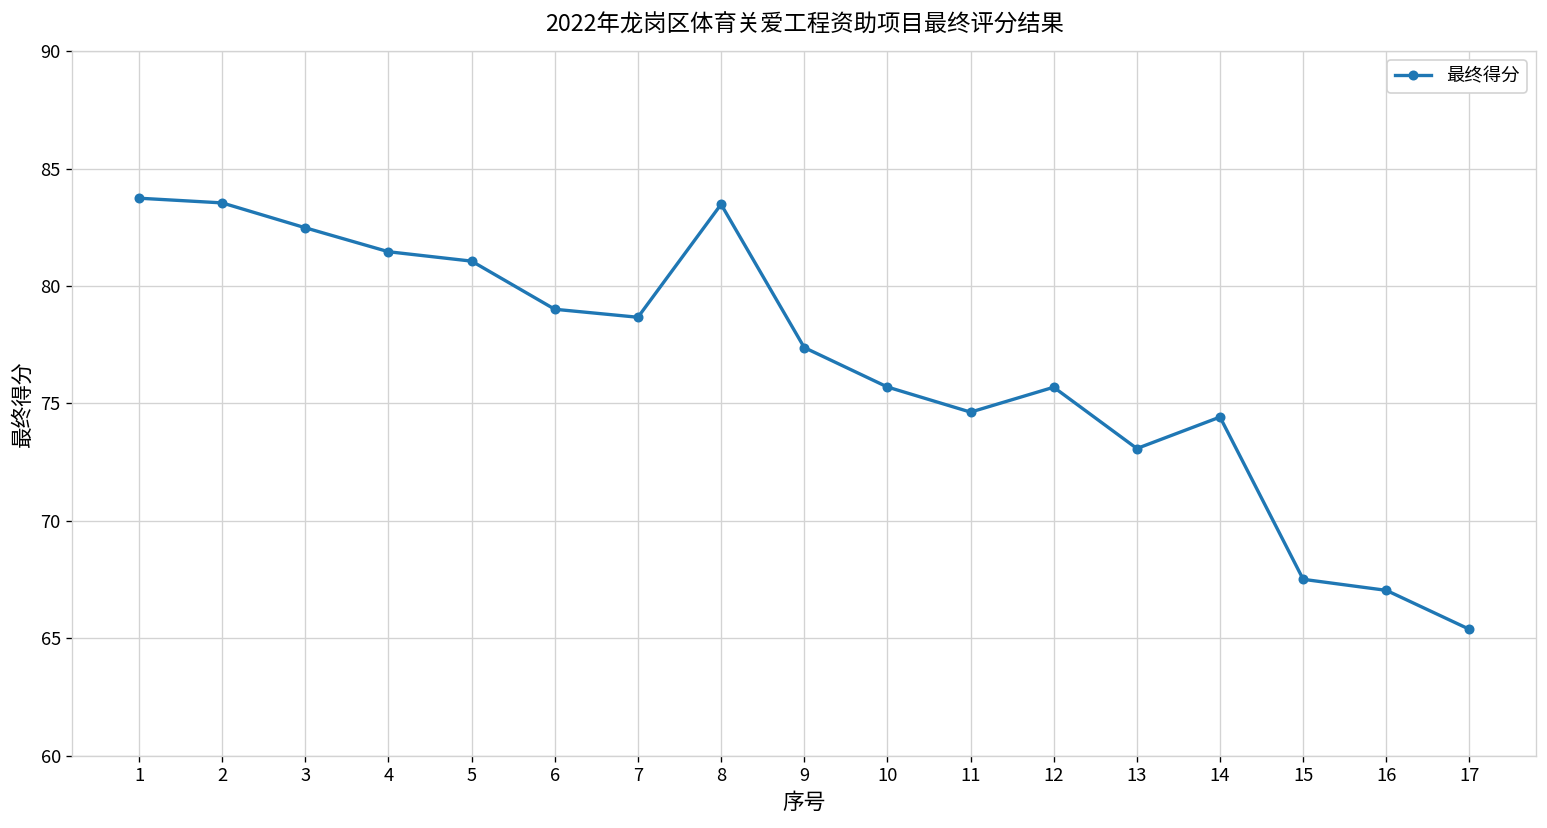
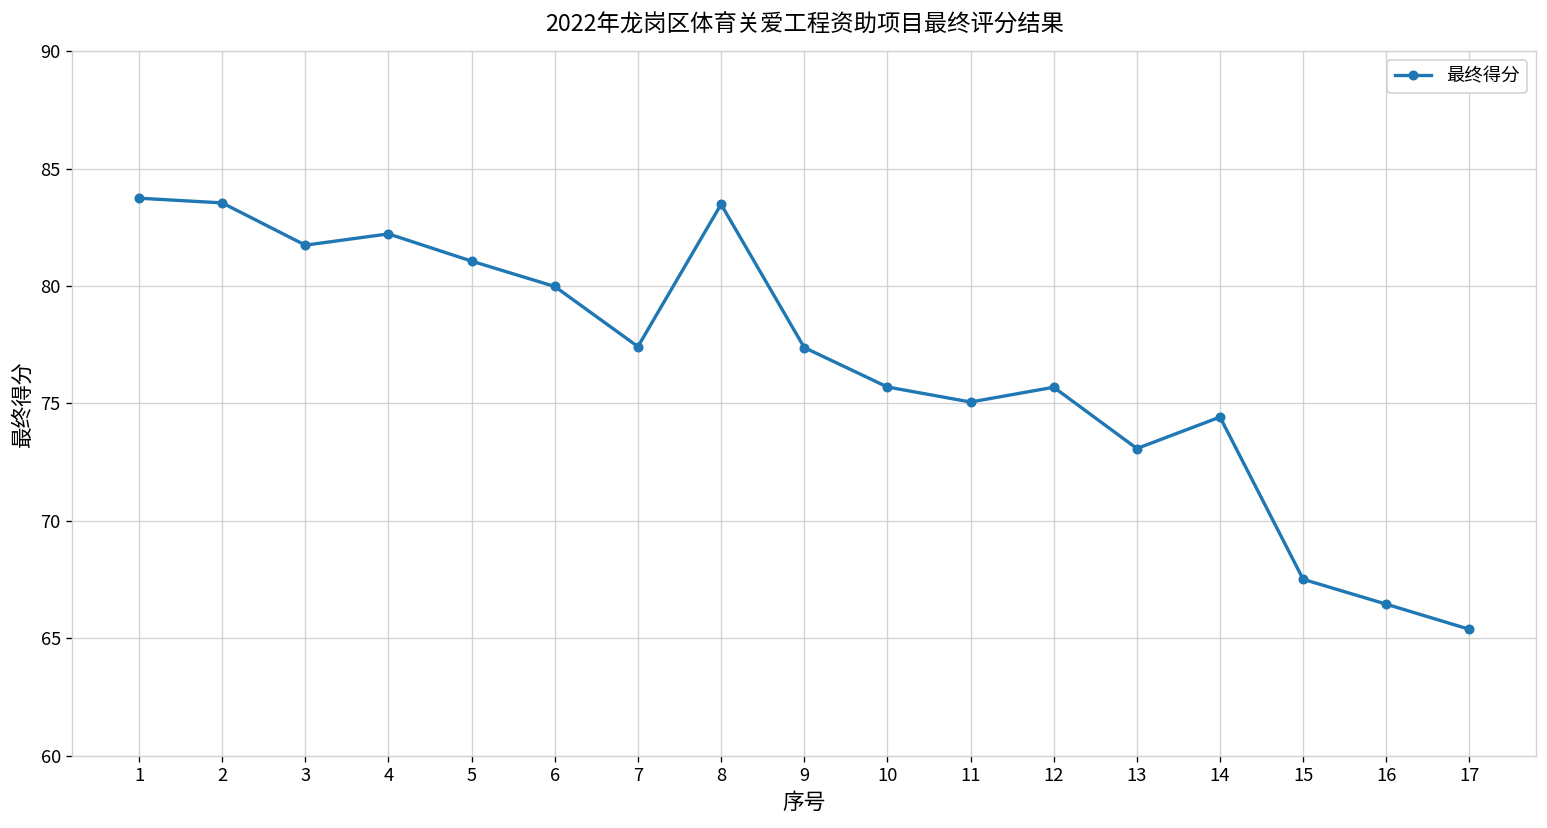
3: 82.5 -> 81.7
4: 81.5 -> 82.2
6: 79.0 -> 80.0
7: 78.7 -> 77.4
11: 74.6 -> 75.1
16: 67.0 -> 66.5
